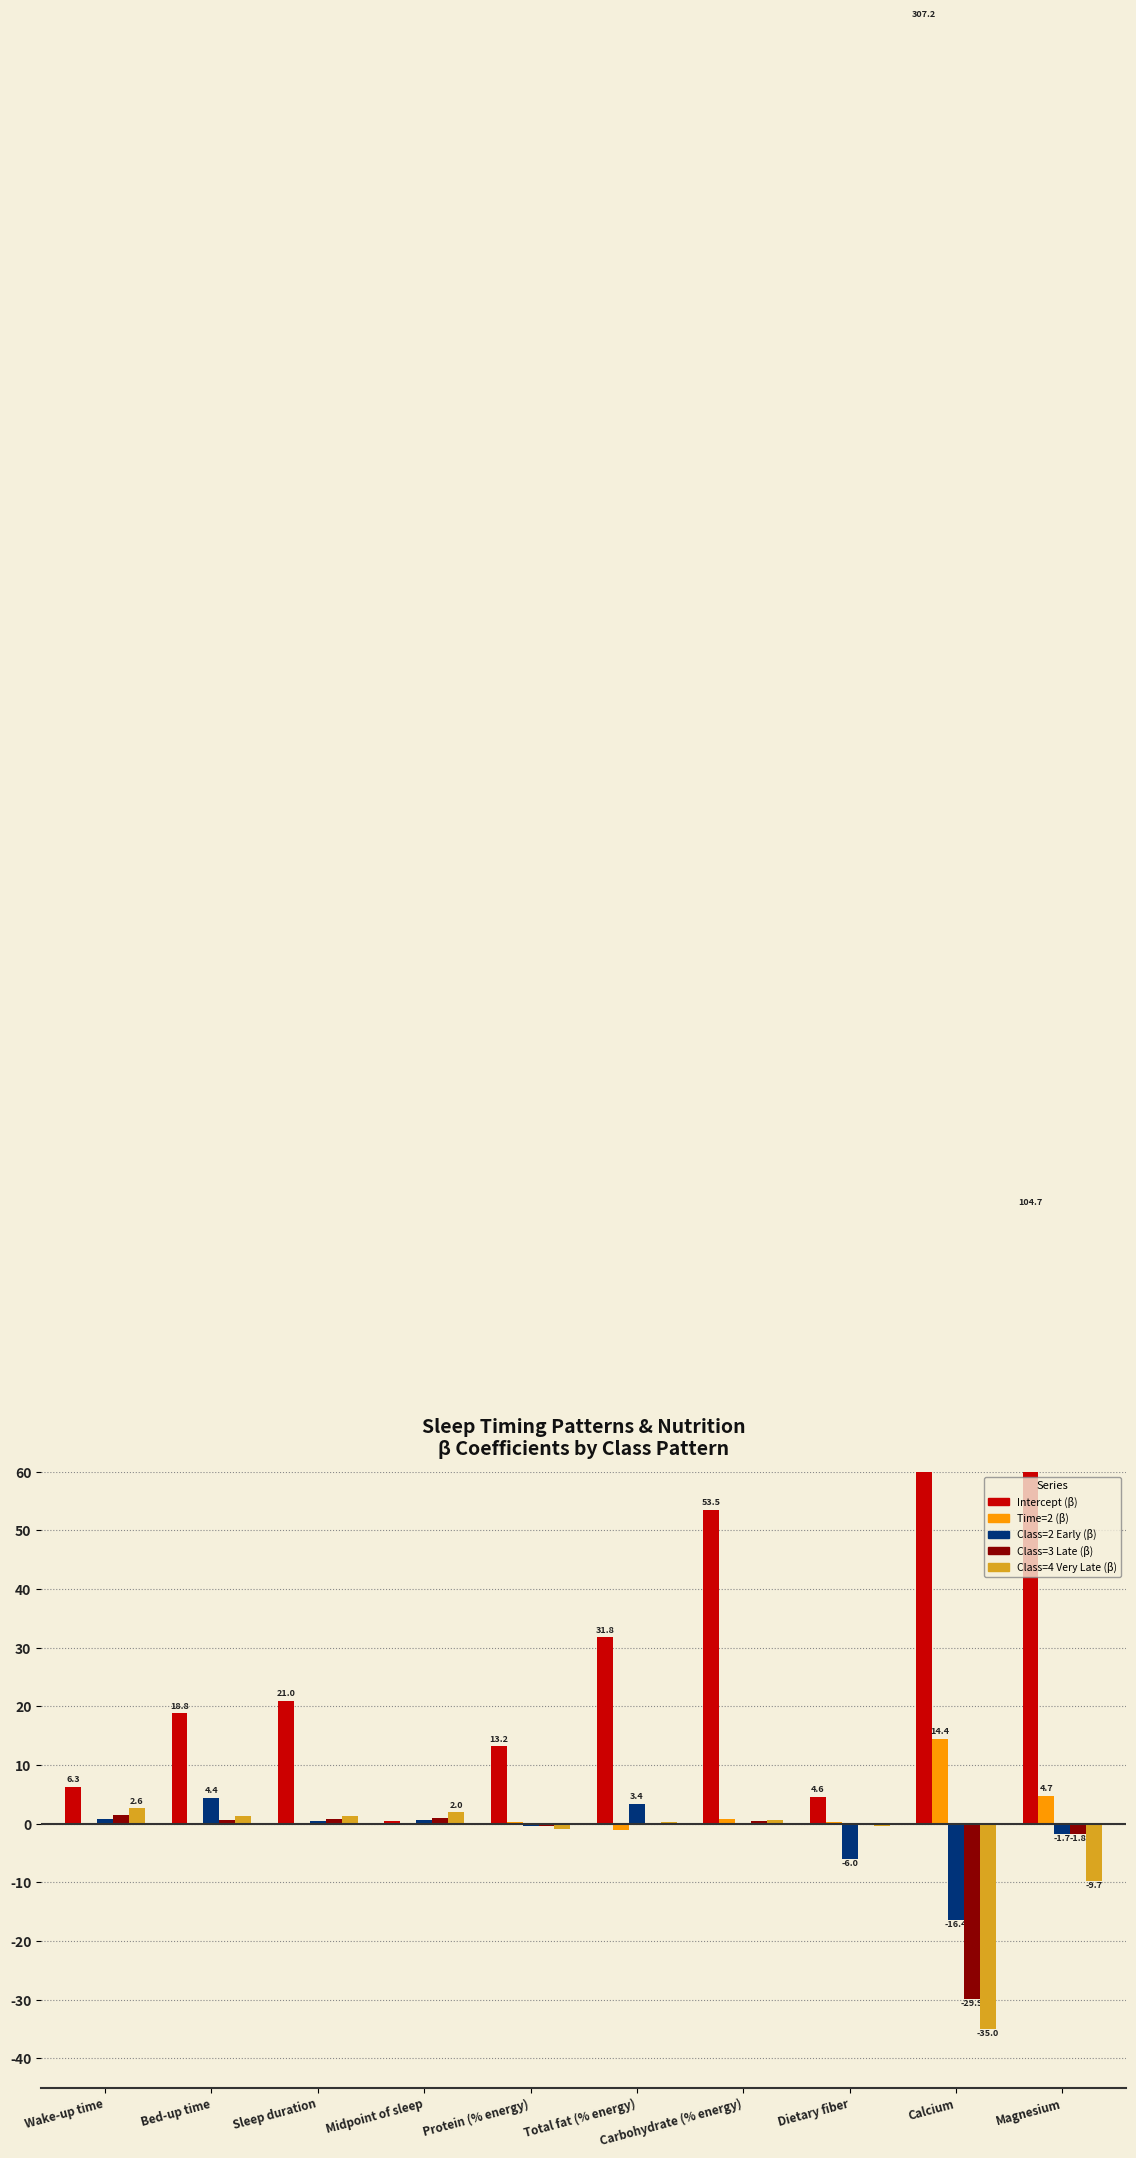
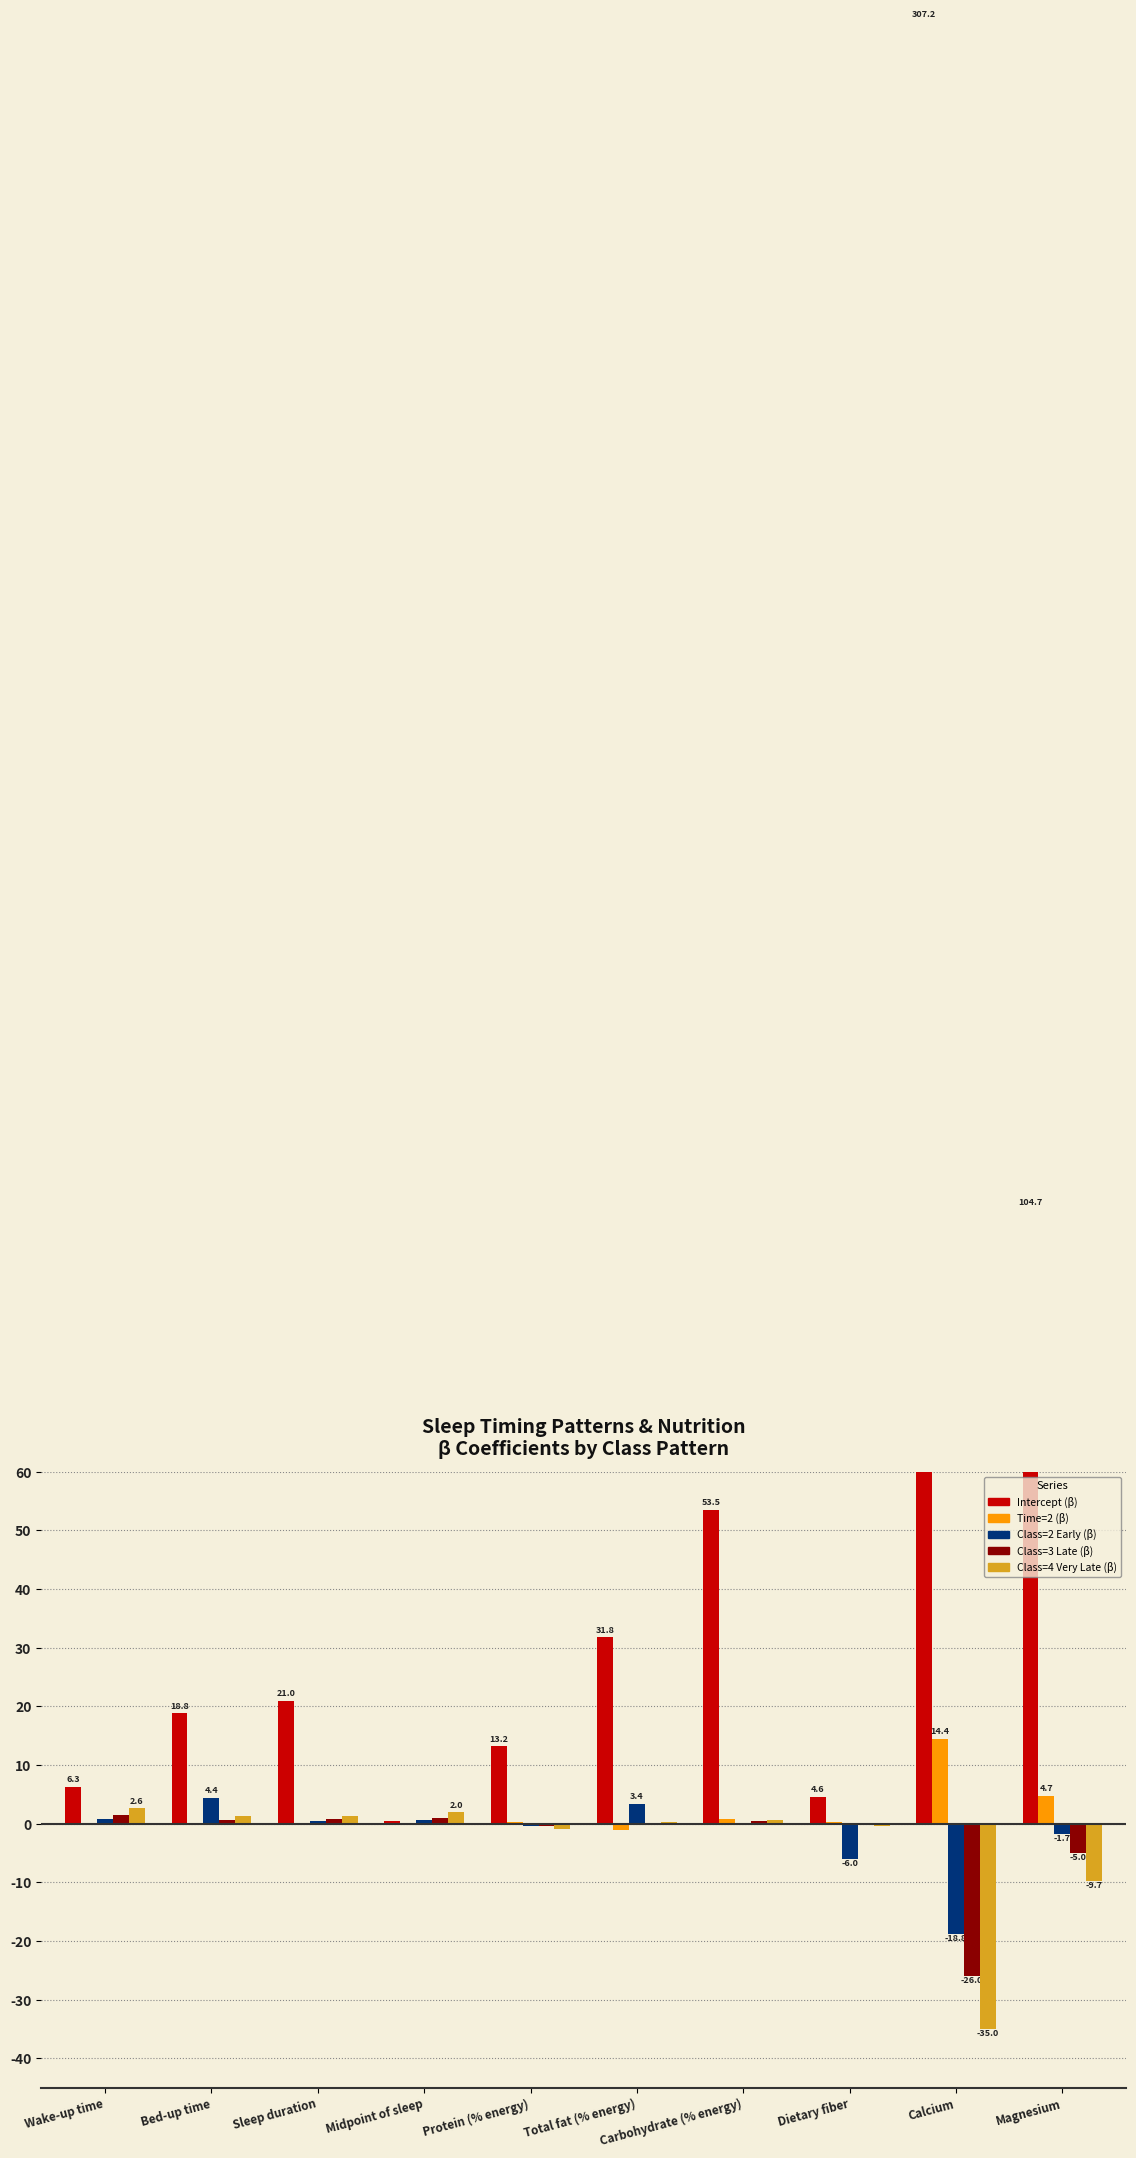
Class=2 Early (β), Calcium: -16.4 -> -18.8
Class=3 Late (β), Calcium: -29.9 -> -26.0
Class=3 Late (β), Magnesium: -1.8 -> -5.0
